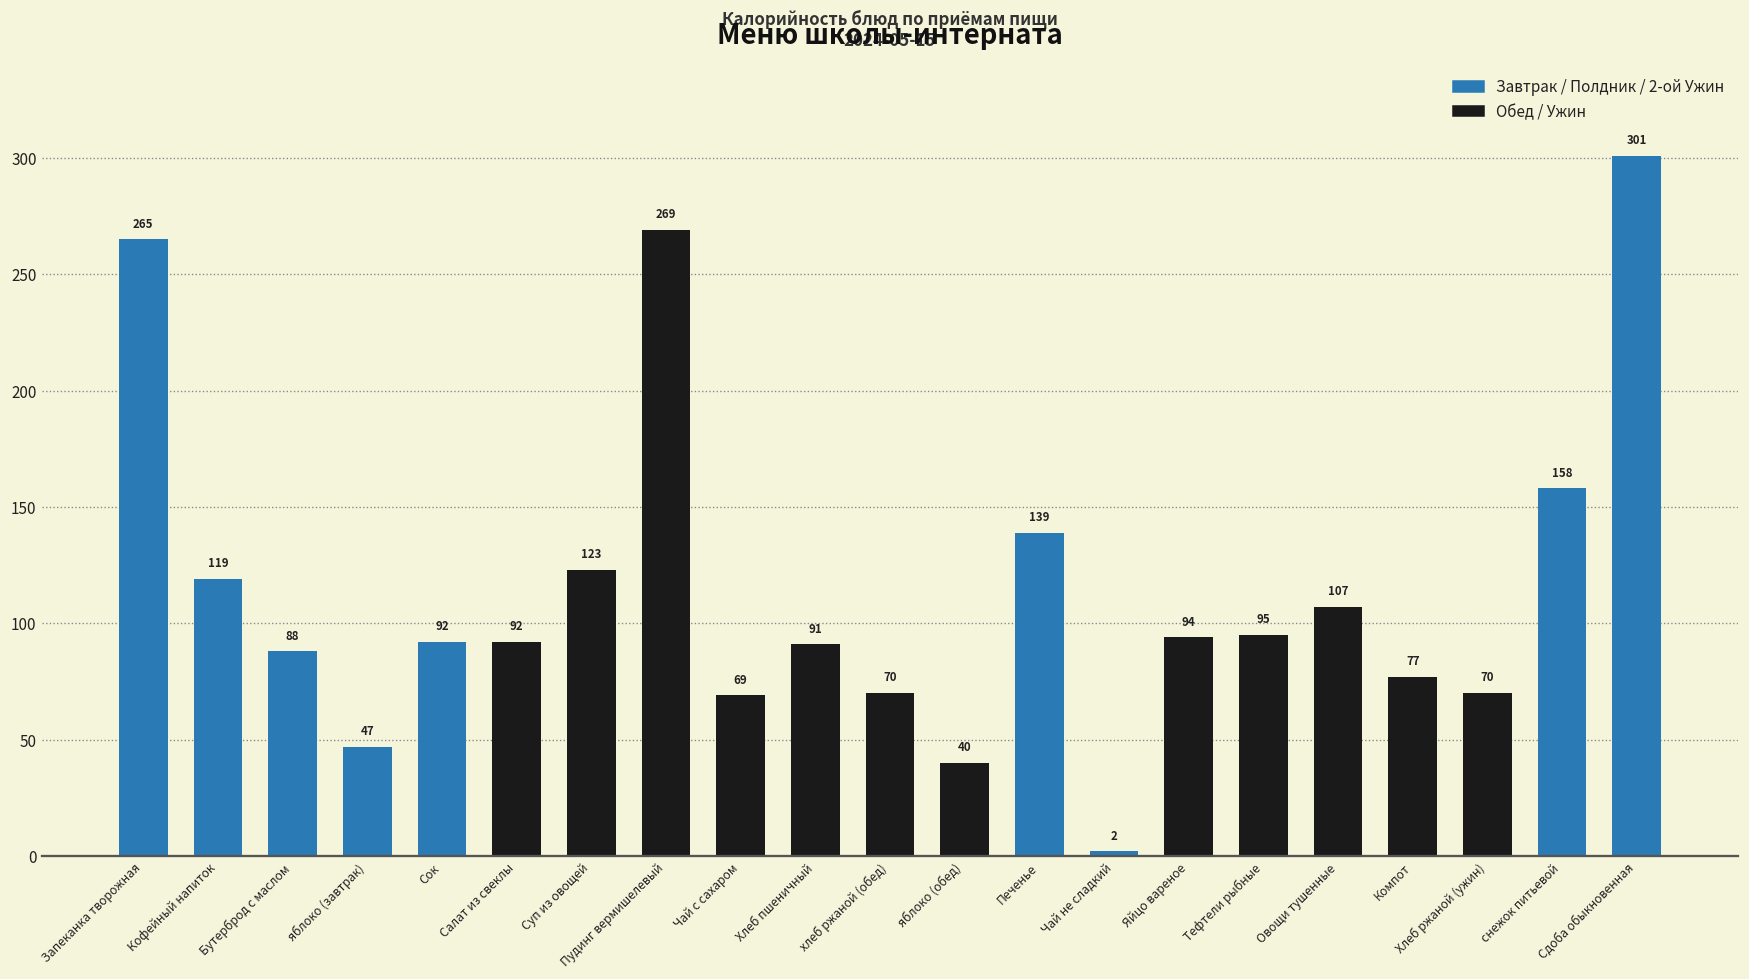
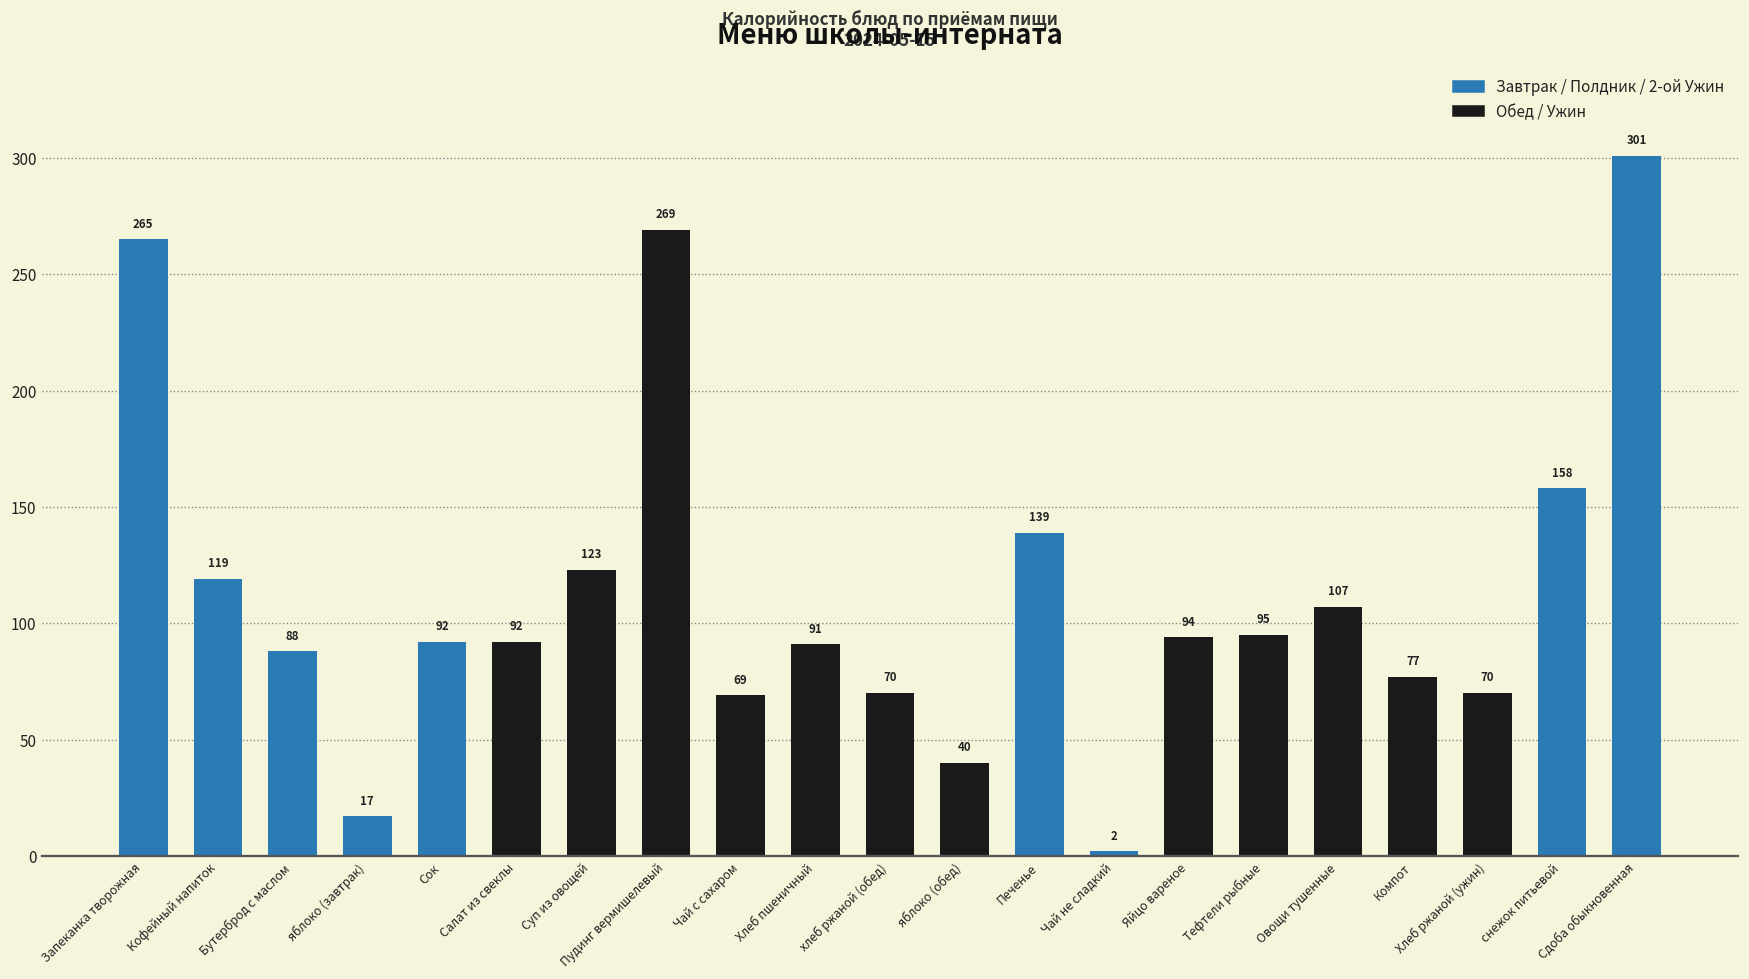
яблоко (завтрак): 47 -> 17
